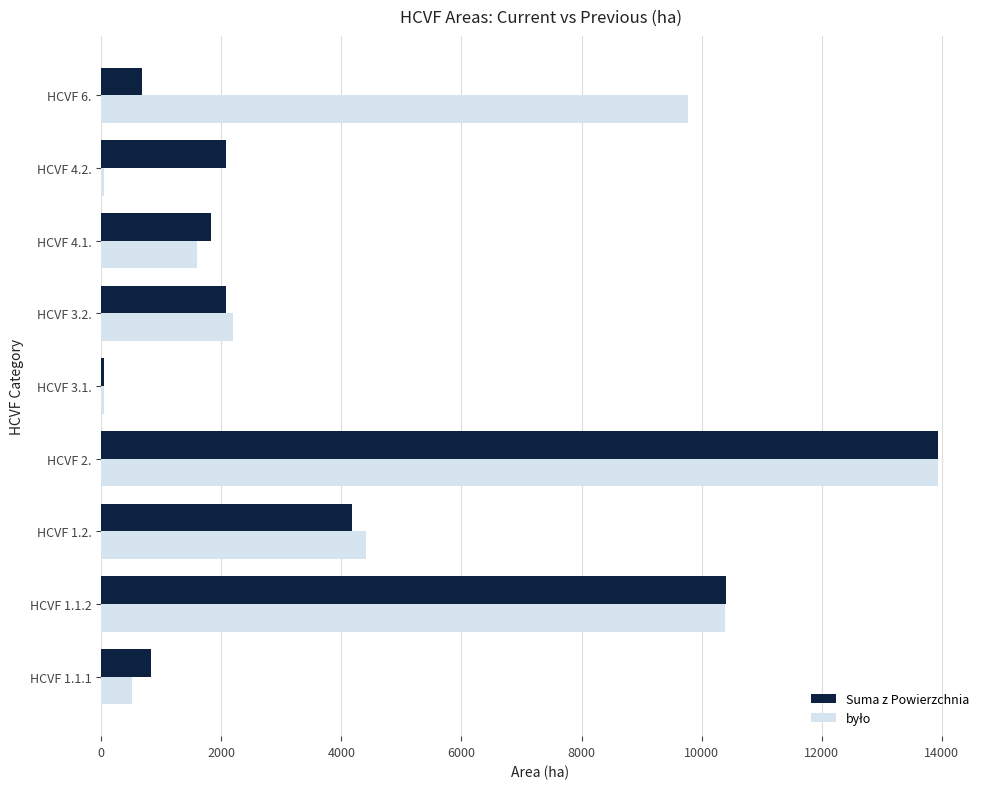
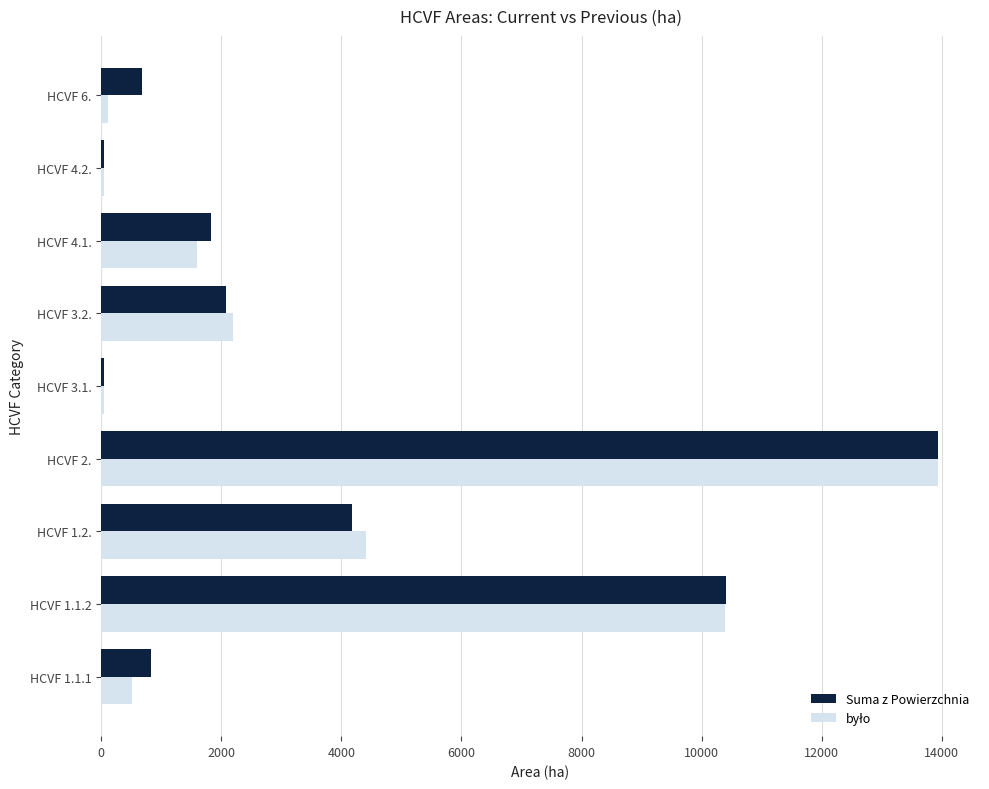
było, HCVF 6.: 9800 -> 100
Suma z Powierzchnia, HCVF 4.2.: 2100 -> 100
